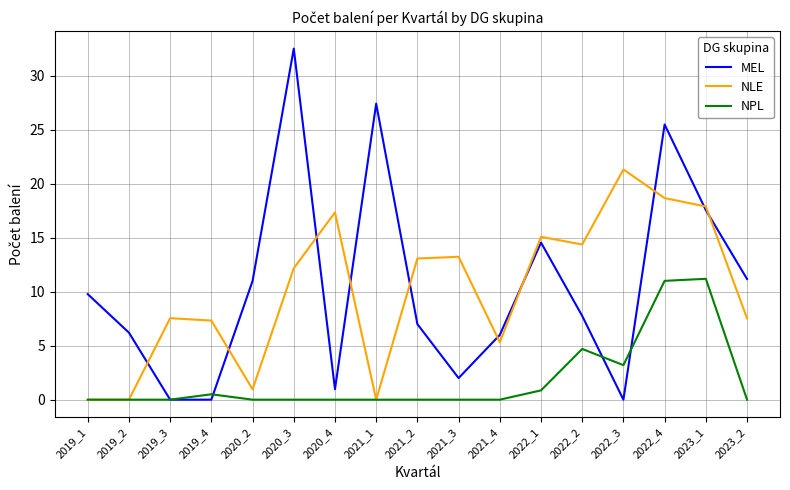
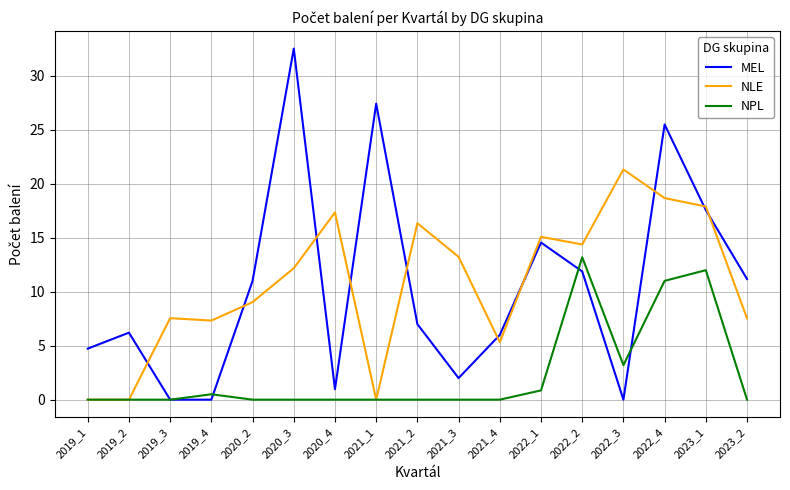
MEL, 2019_1: 9.8 -> 4.7
NLE, 2020_2: 1.0 -> 9.0
NLE, 2021_2: 13.1 -> 16.4
MEL, 2022_2: 7.8 -> 11.9
NPL, 2022_2: 4.7 -> 13.2
NPL, 2023_1: 11.2 -> 12.0
